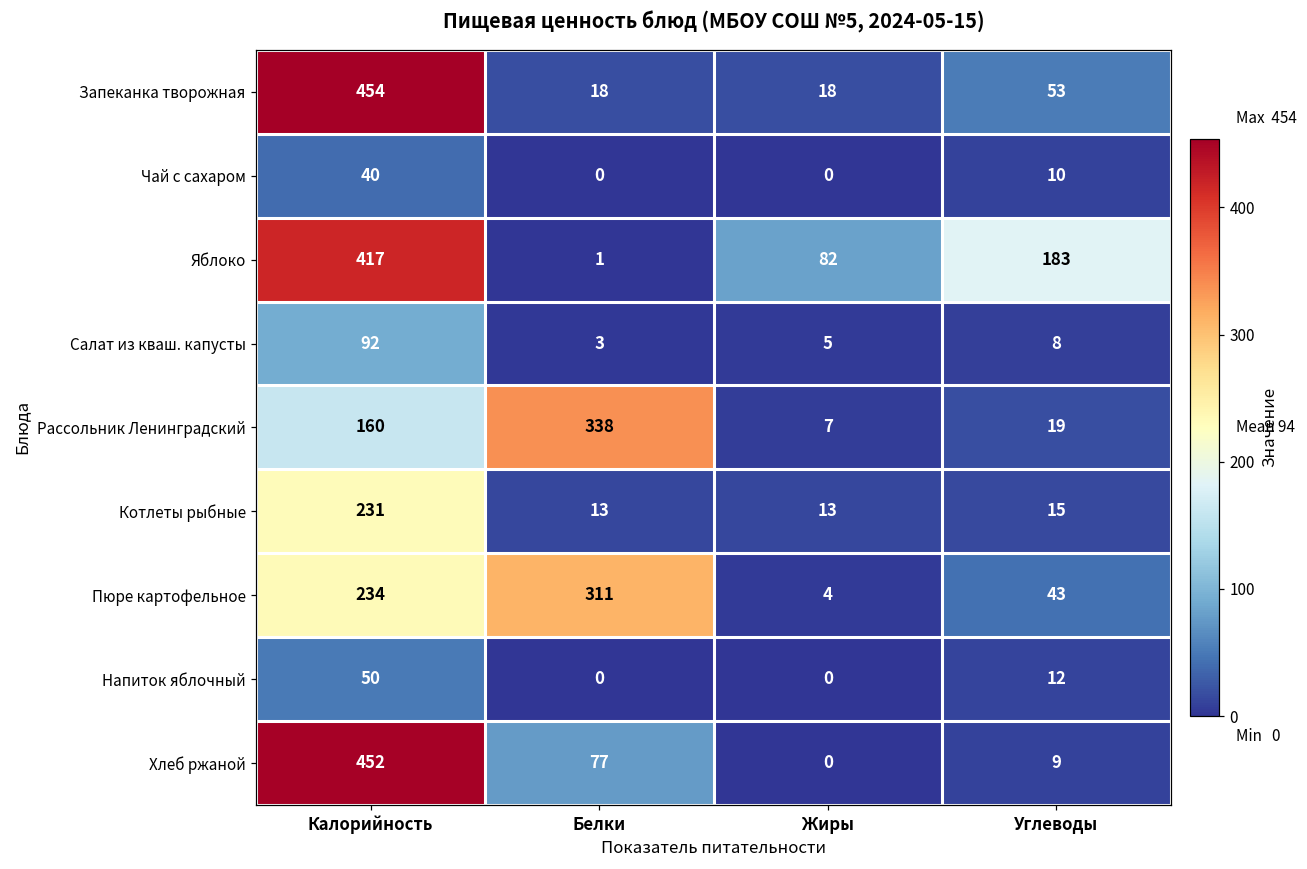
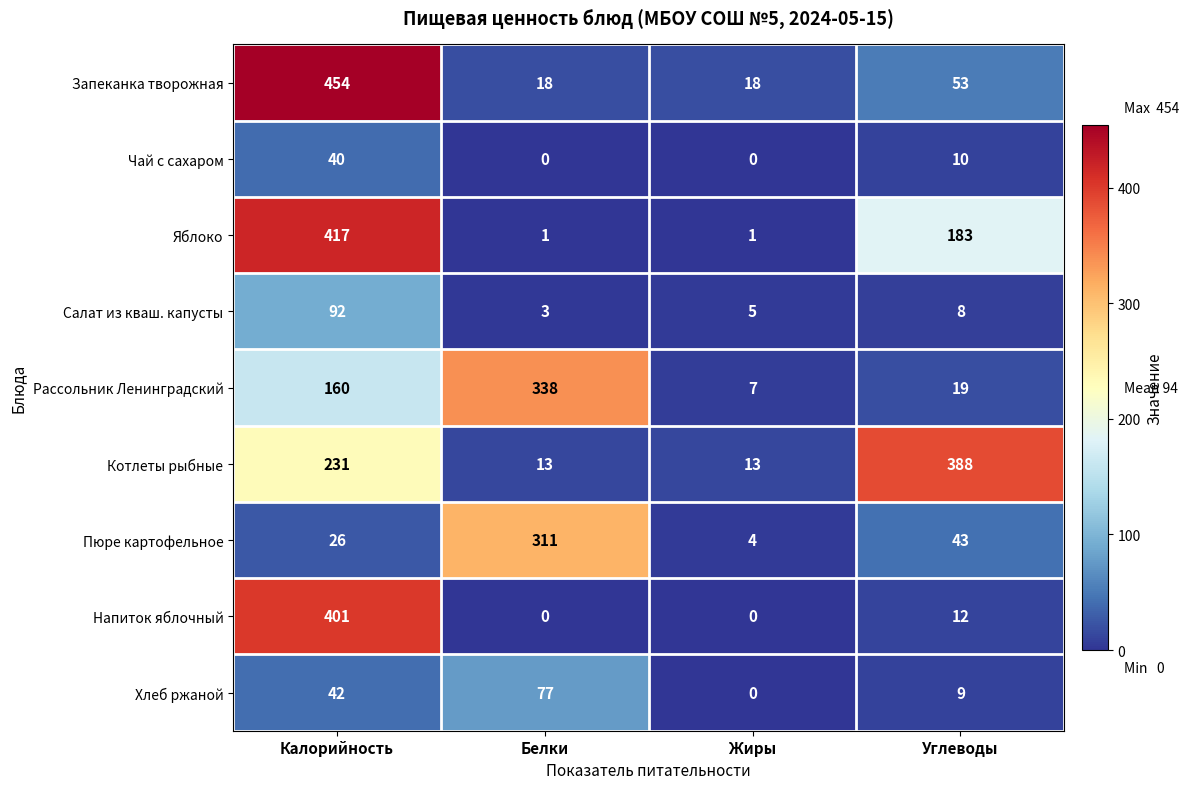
Яблоко, Жиры: 82 -> 1
Котлеты рыбные, Углеводы: 15 -> 388
Пюре картофельное, Калорийность: 234 -> 26
Напиток яблочный, Калорийность: 50 -> 401
Хлеб ржаной, Калорийность: 452 -> 42
